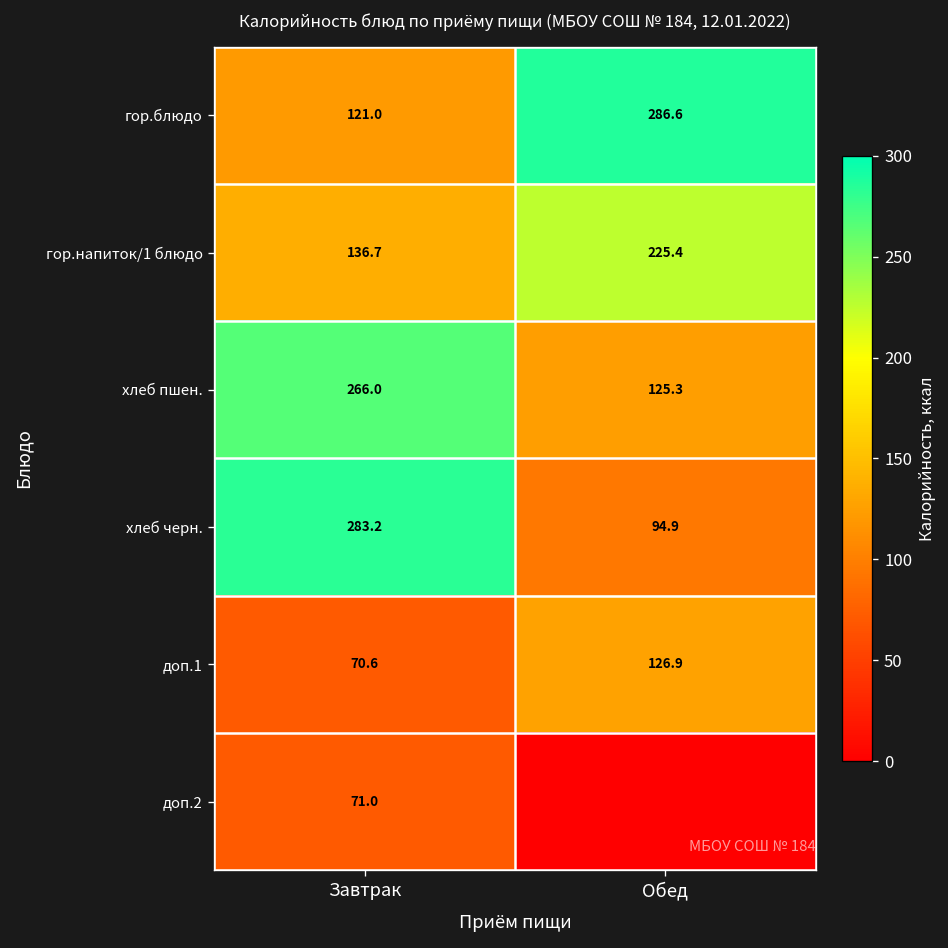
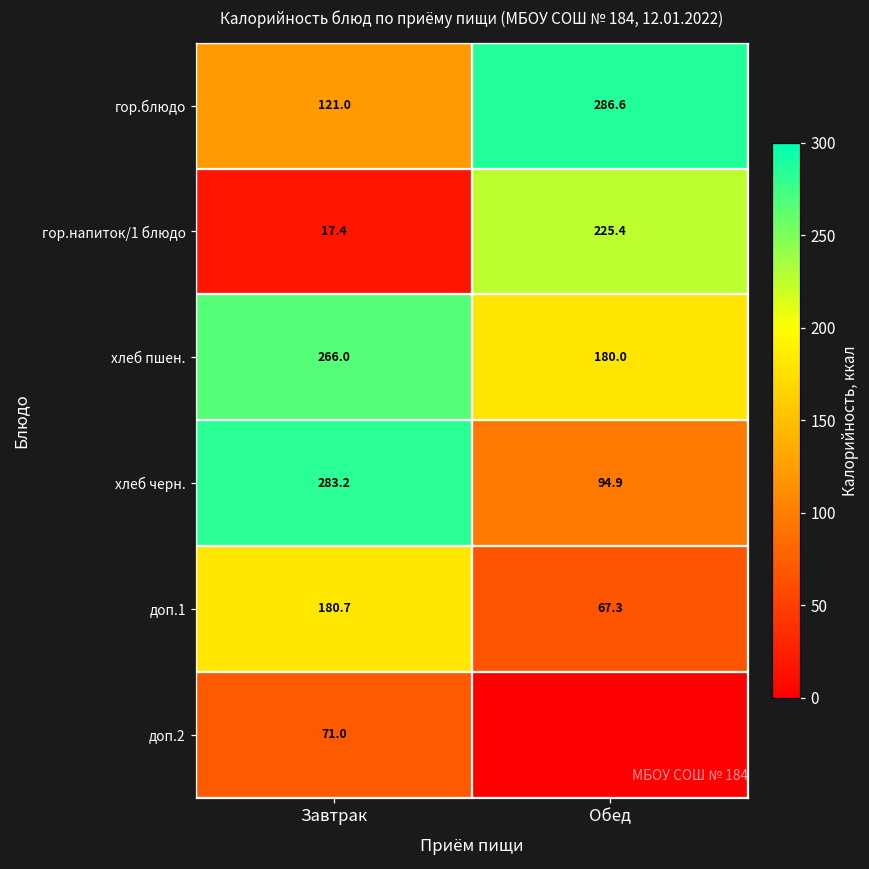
гор.напиток/1 блюдо, Завтрак: 136.7 -> 17.4
хлеб пшен., Обед: 125.3 -> 180.0
доп.1, Завтрак: 70.6 -> 180.7
доп.1, Обед: 126.9 -> 67.3
